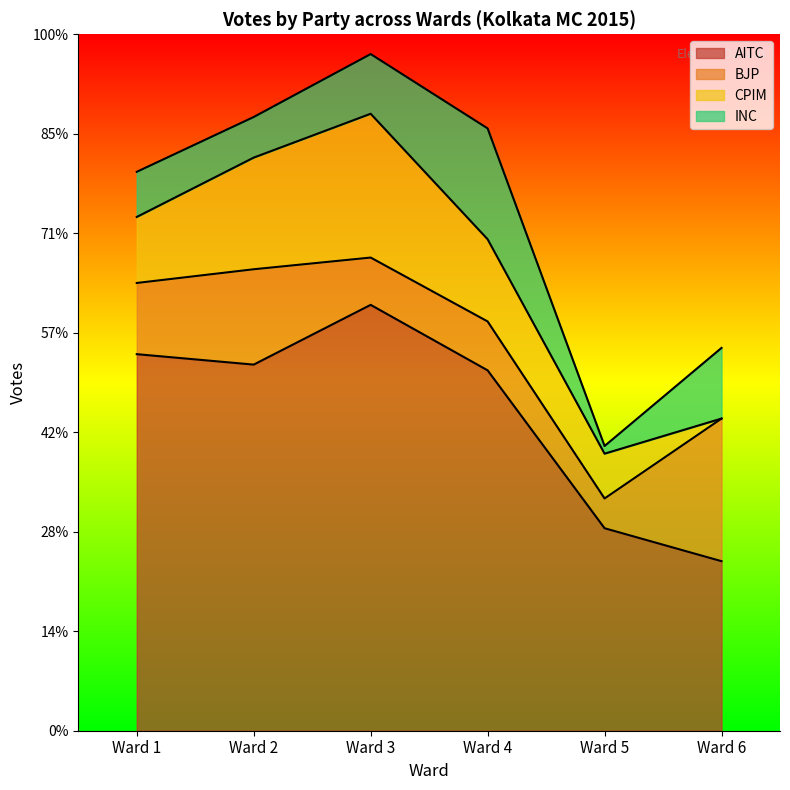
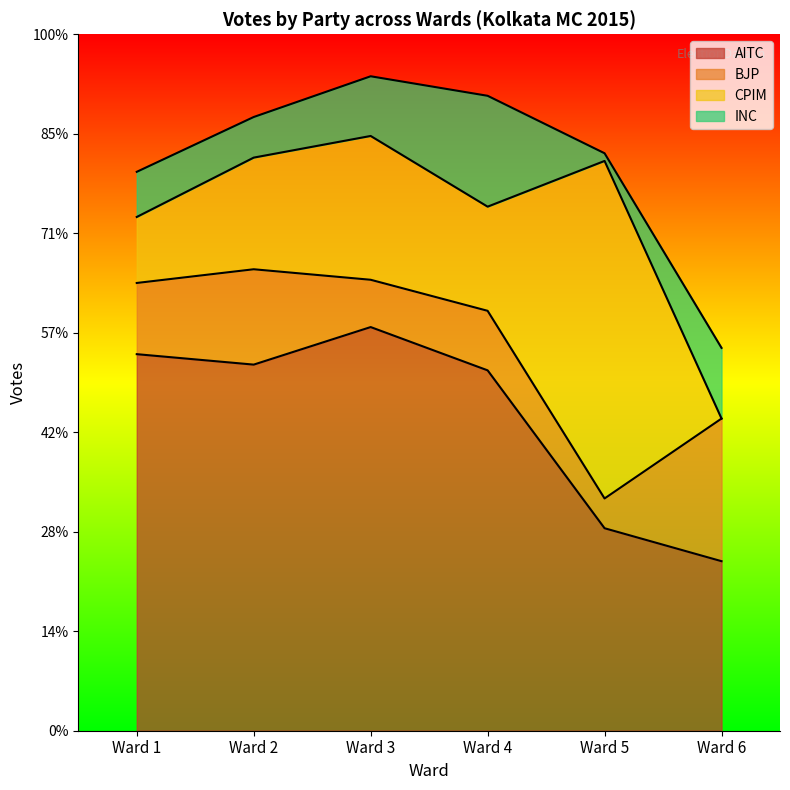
AITC, Ward 3: 61% -> 58%
BJP, Ward 4: 7% -> 9%
CPIM, Ward 4: 12% -> 15%
CPIM, Ward 5: 6% -> 48%
